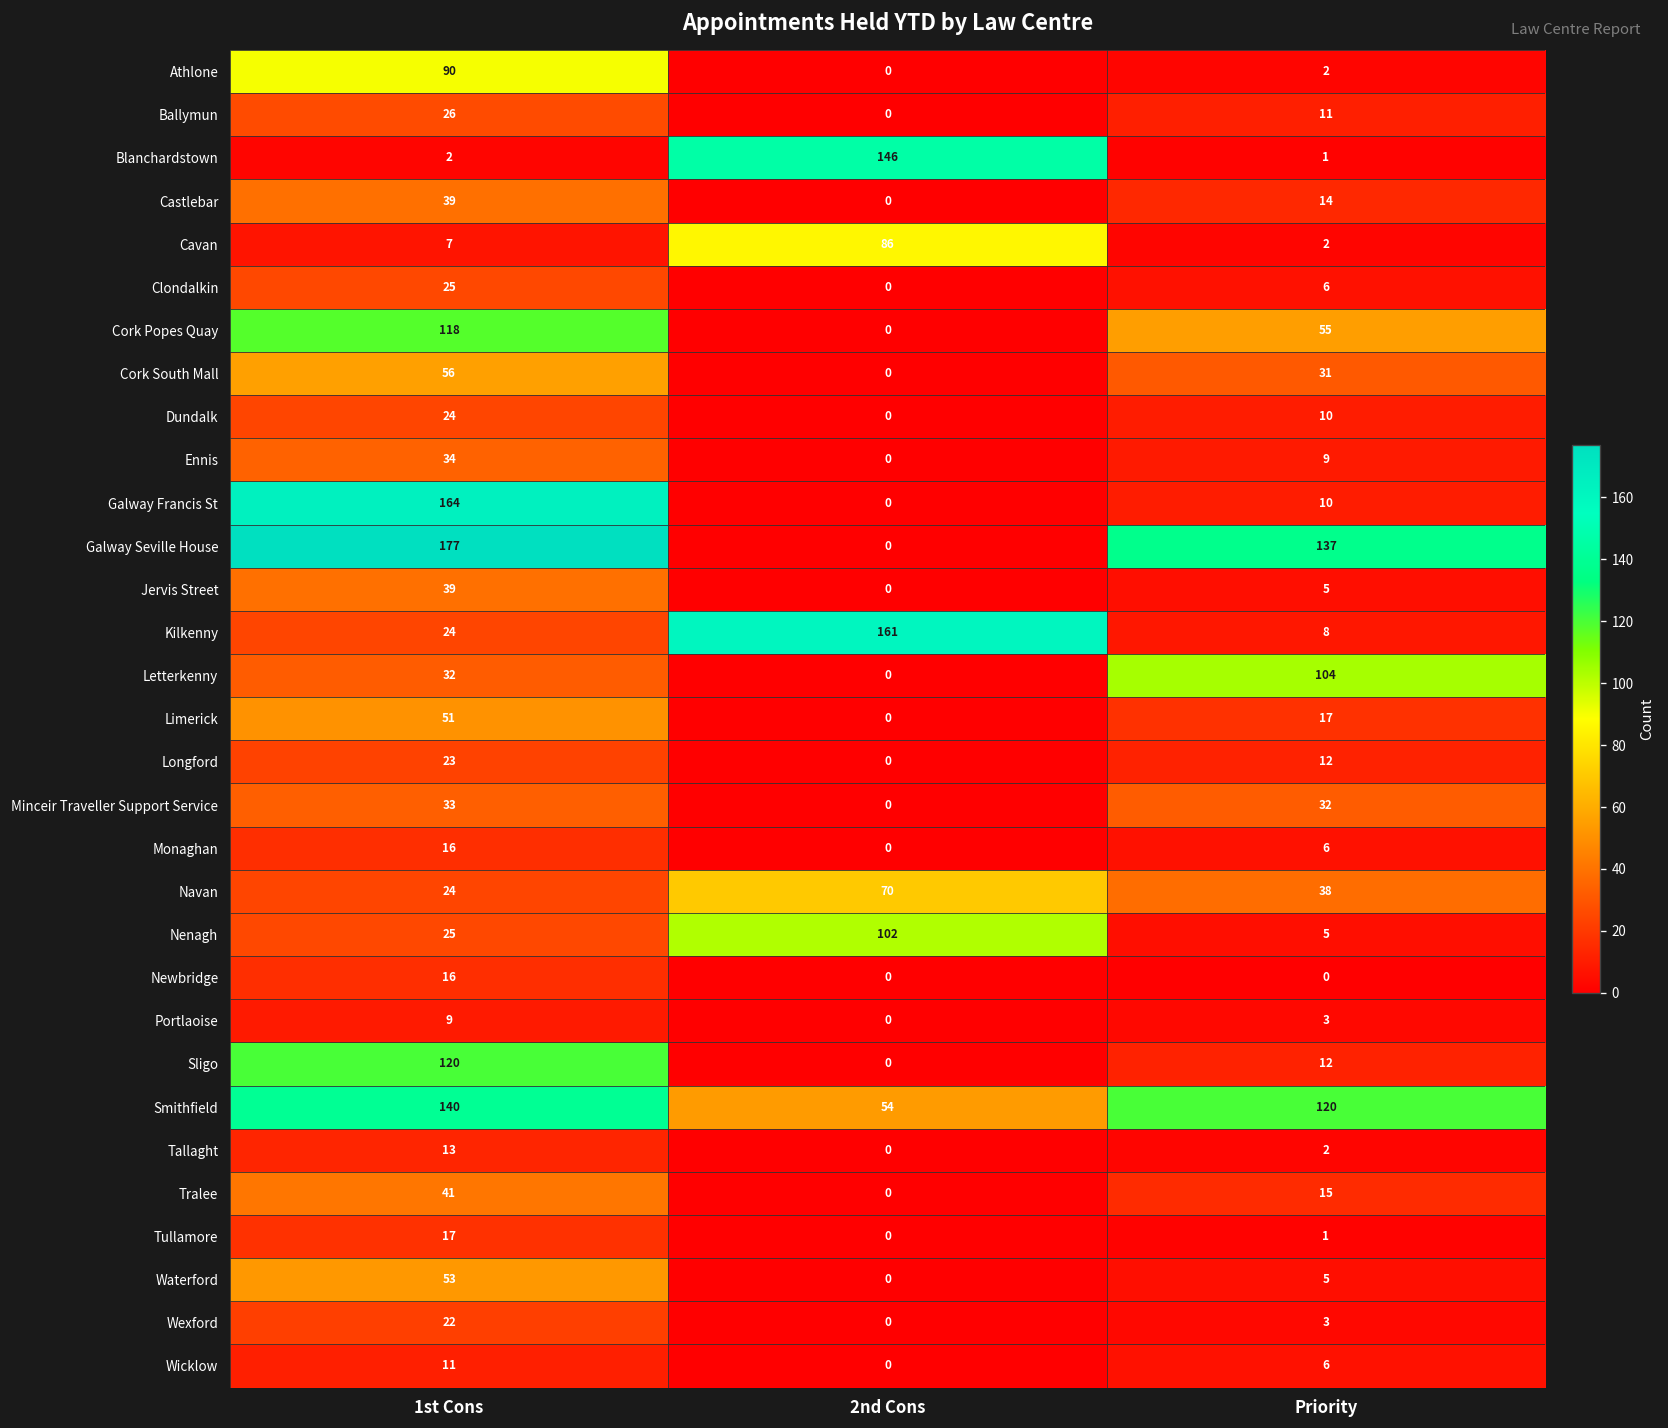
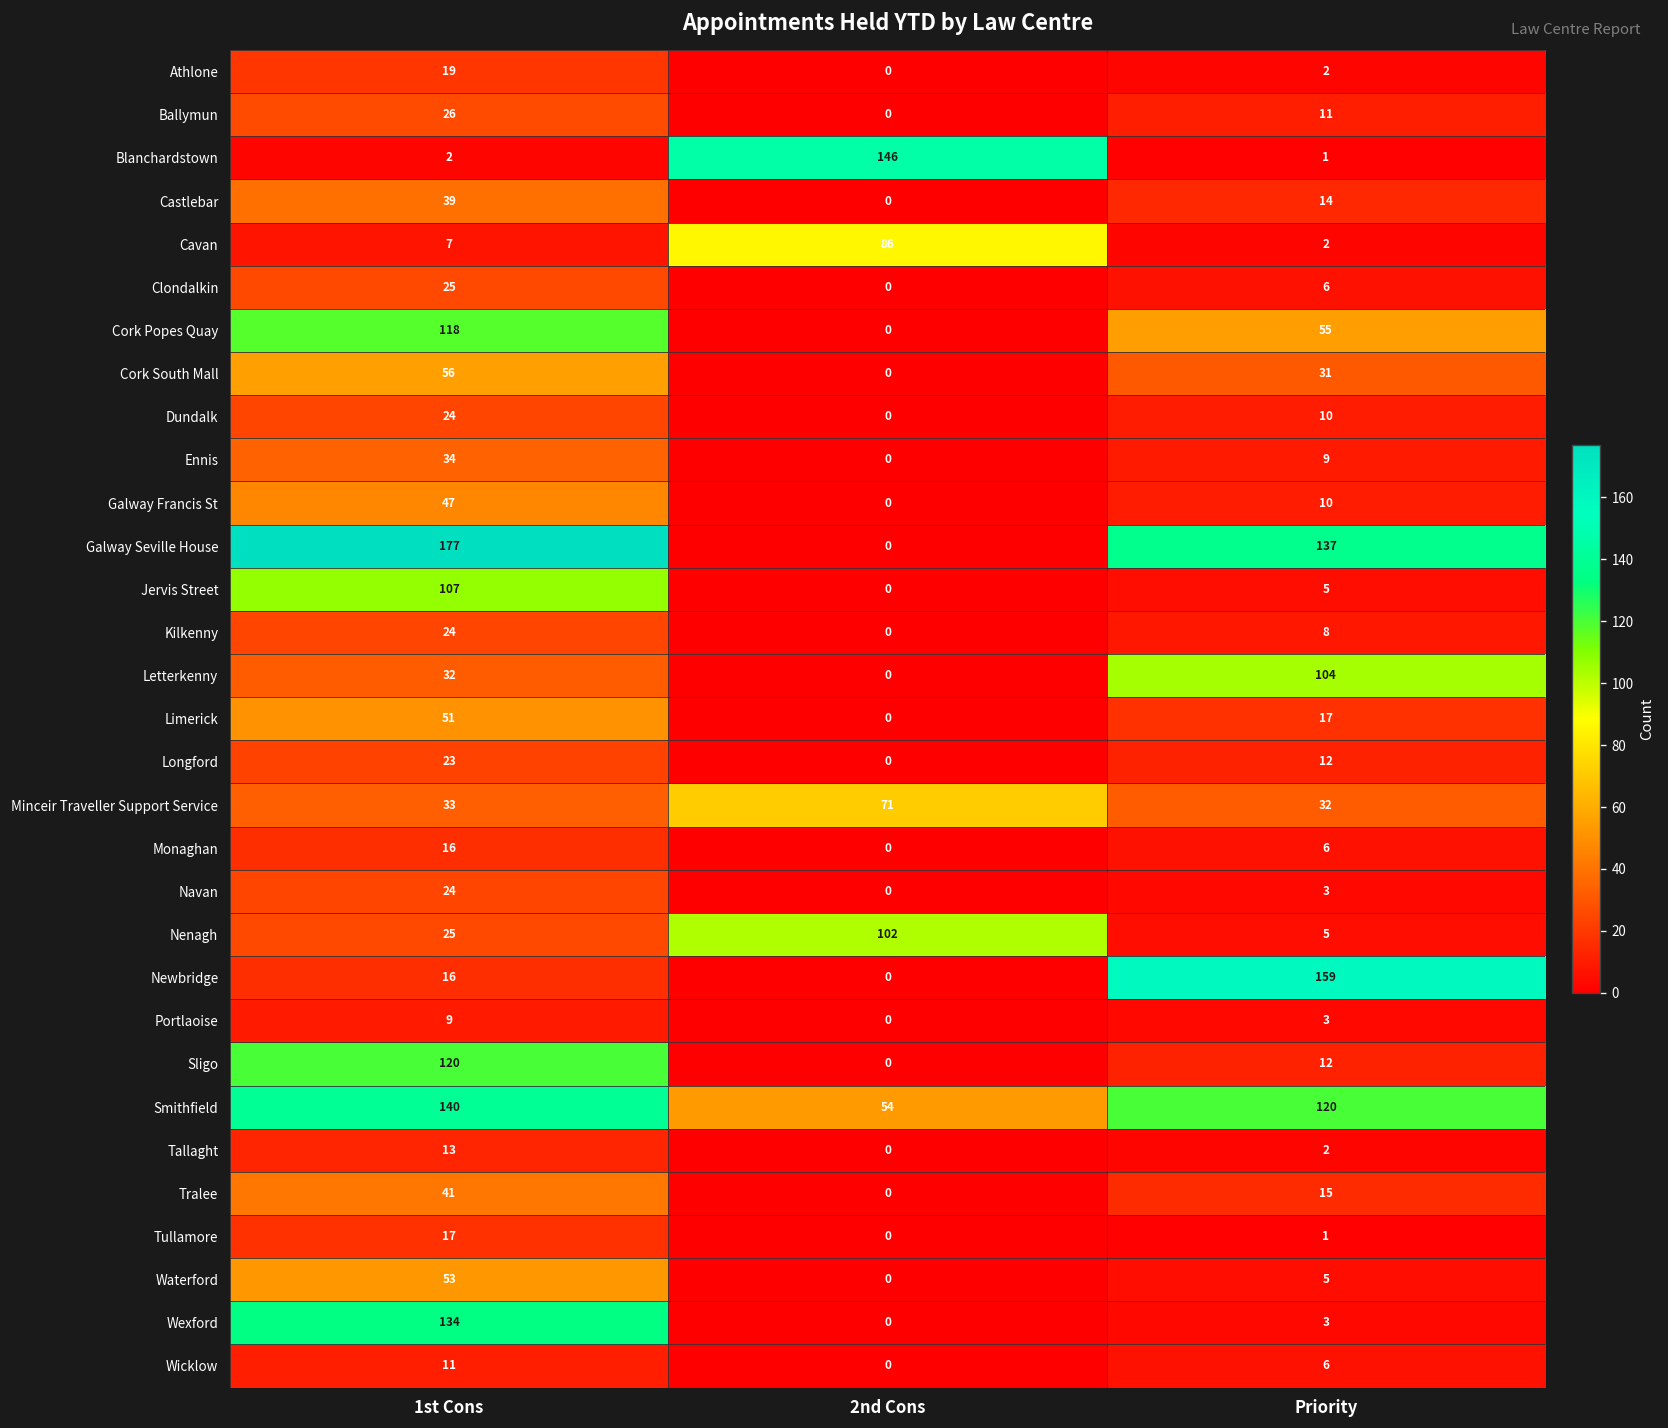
Athlone, 1st Cons: 90 -> 19
Galway Francis St, 1st Cons: 164 -> 47
Jervis Street, 1st Cons: 39 -> 107
Kilkenny, 2nd Cons: 161 -> 0
Minceir Traveller Support Service, 2nd Cons: 0 -> 71
Navan, 2nd Cons: 70 -> 0
Navan, Priority: 38 -> 3
Newbridge, Priority: 0 -> 159
Wexford, 1st Cons: 22 -> 134
